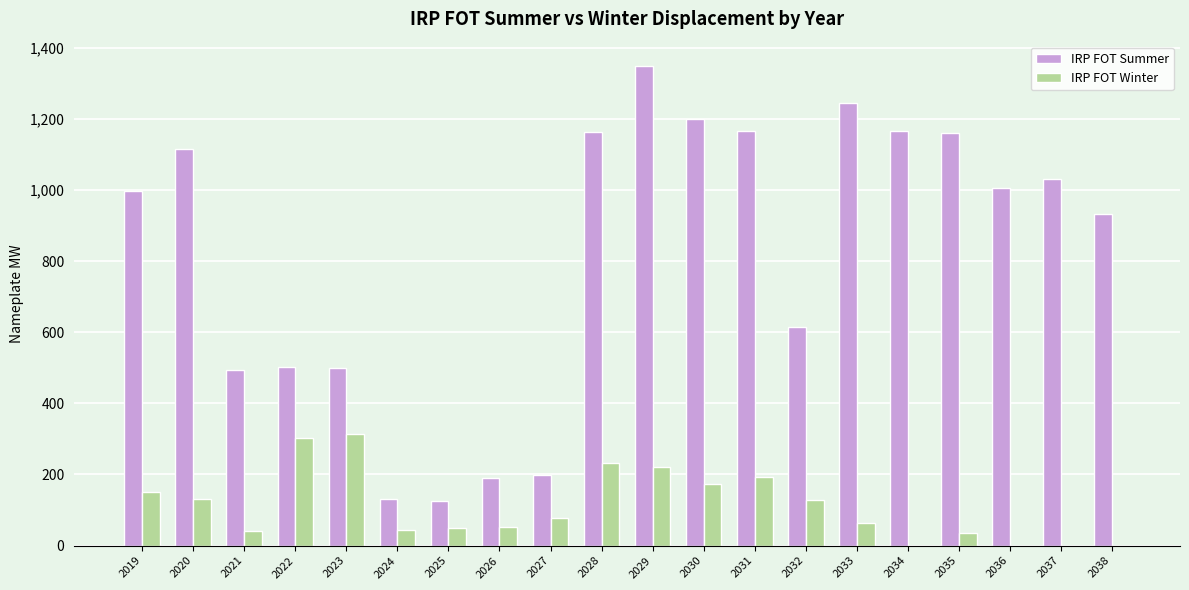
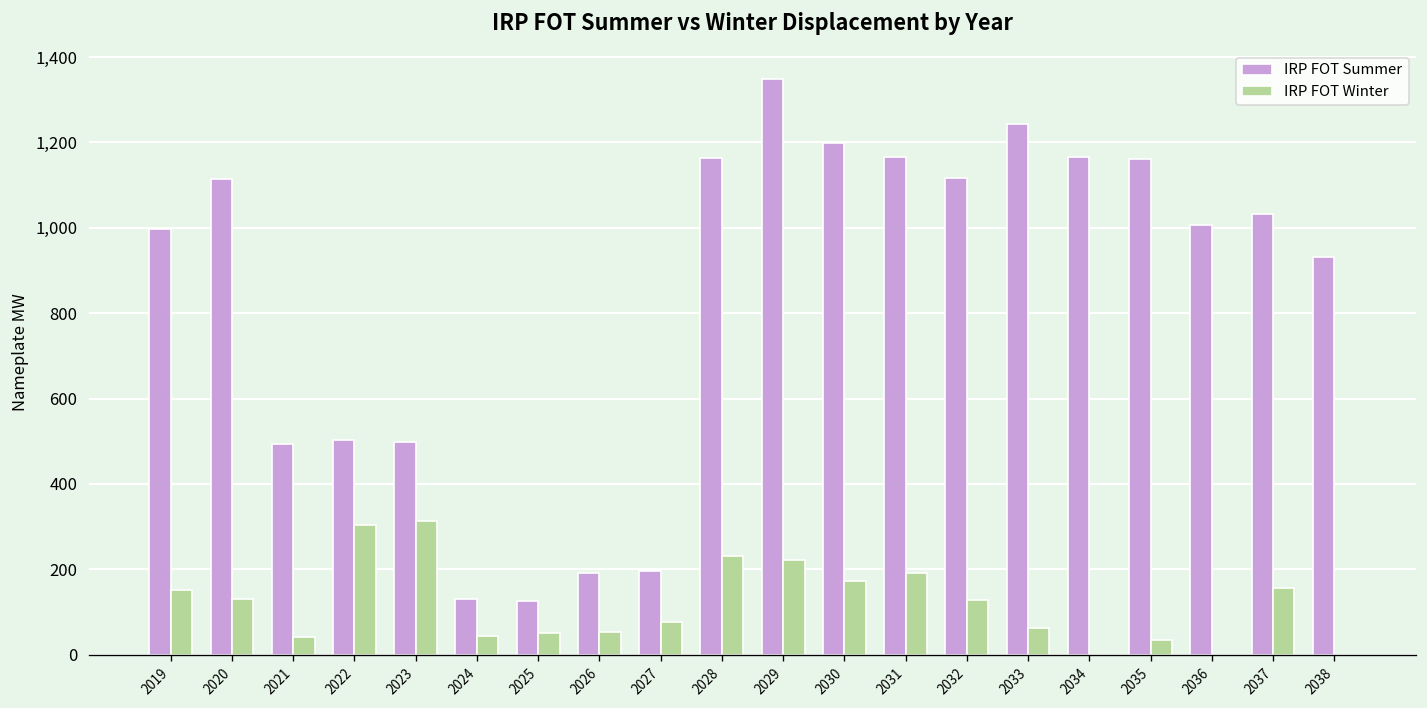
IRP FOT Summer, 2032: 610 -> 1,120
IRP FOT Winter, 2037: 0 -> 160
